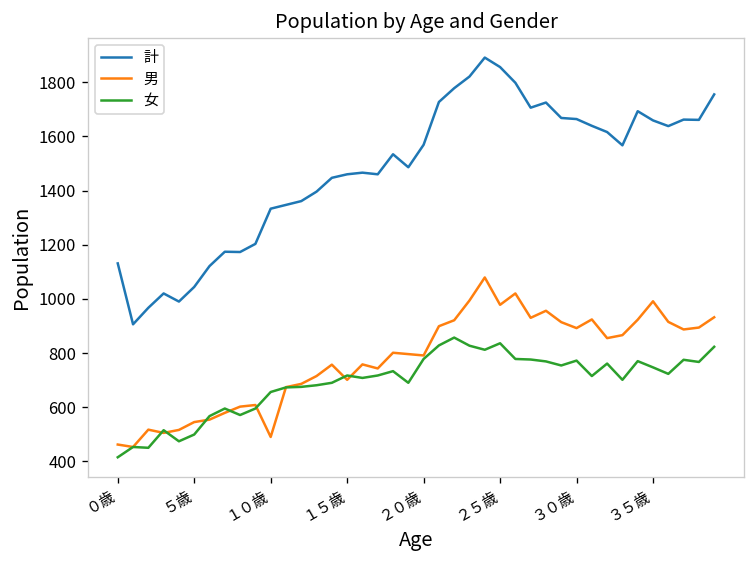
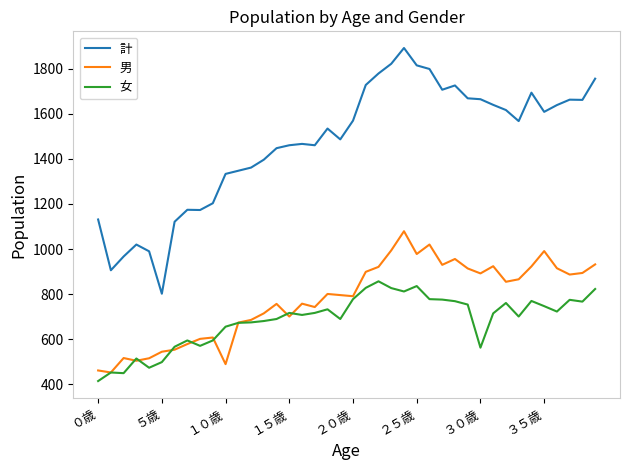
計, ５歳: 1040 -> 800
計, ２５歳: 1860 -> 1810
女, ３０歳: 770 -> 560
計, ３５歳: 1660 -> 1610
